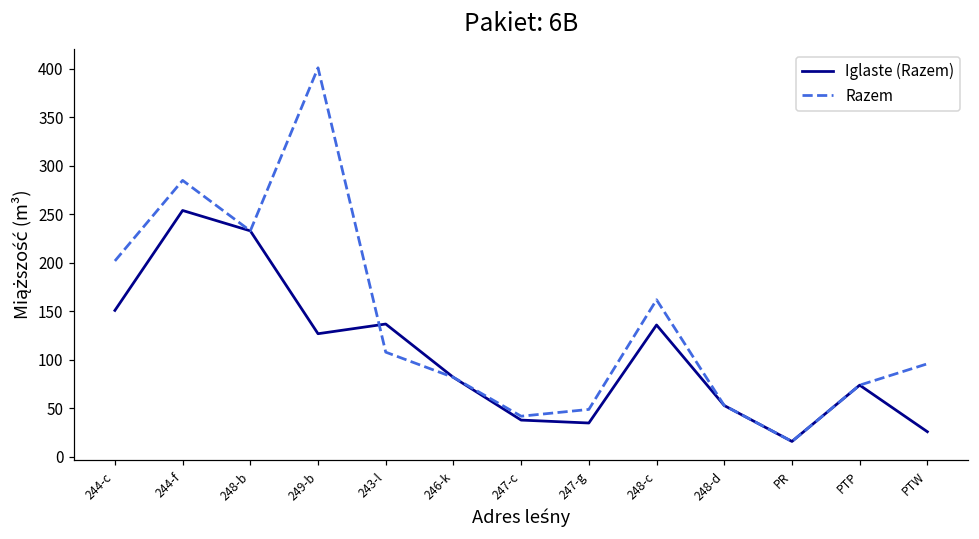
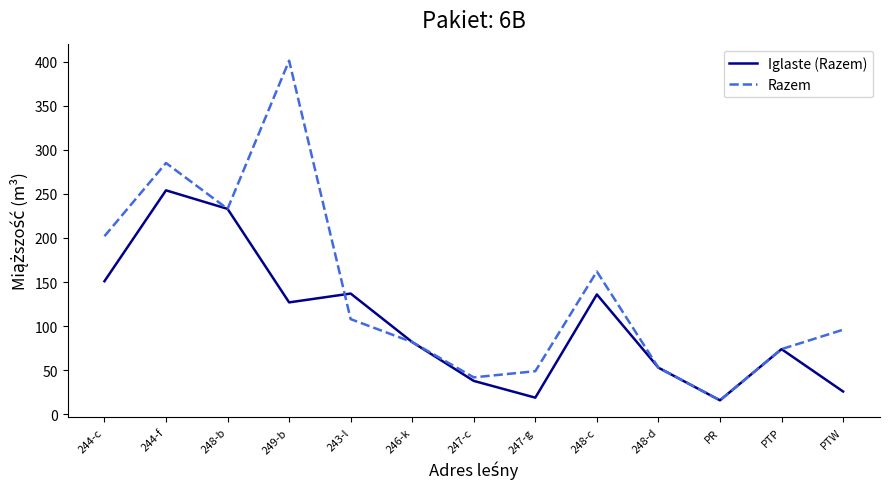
Iglaste (Razem), 247-g: 40 -> 20
